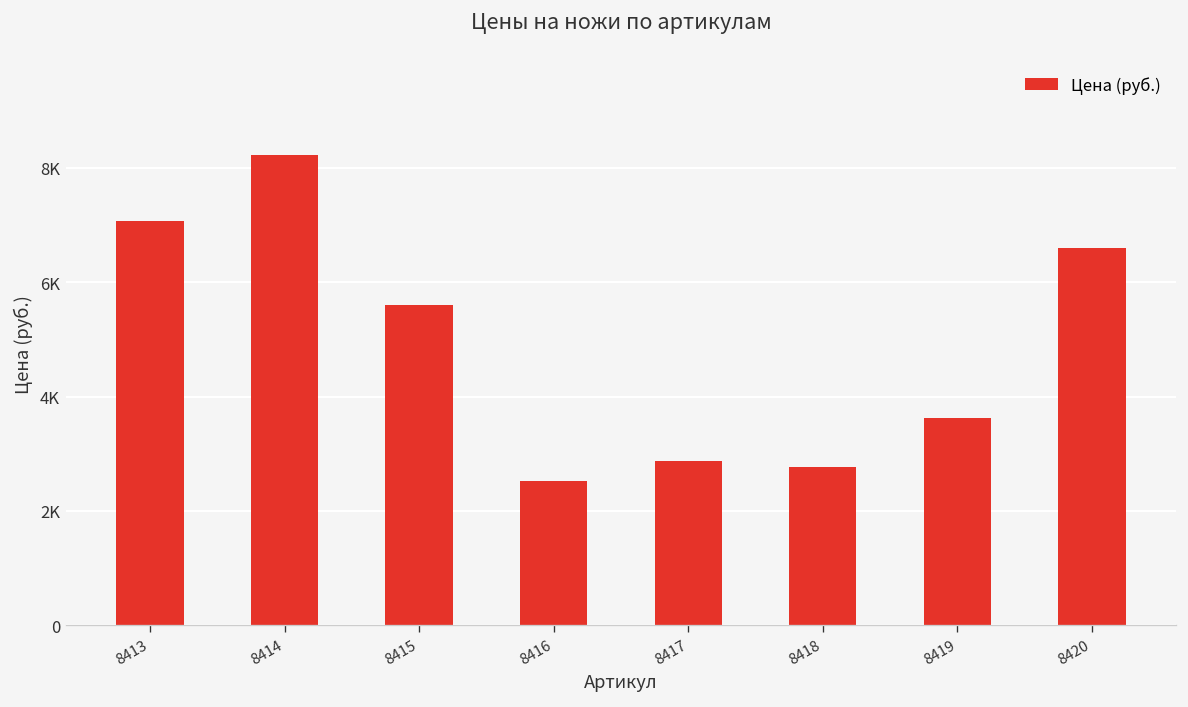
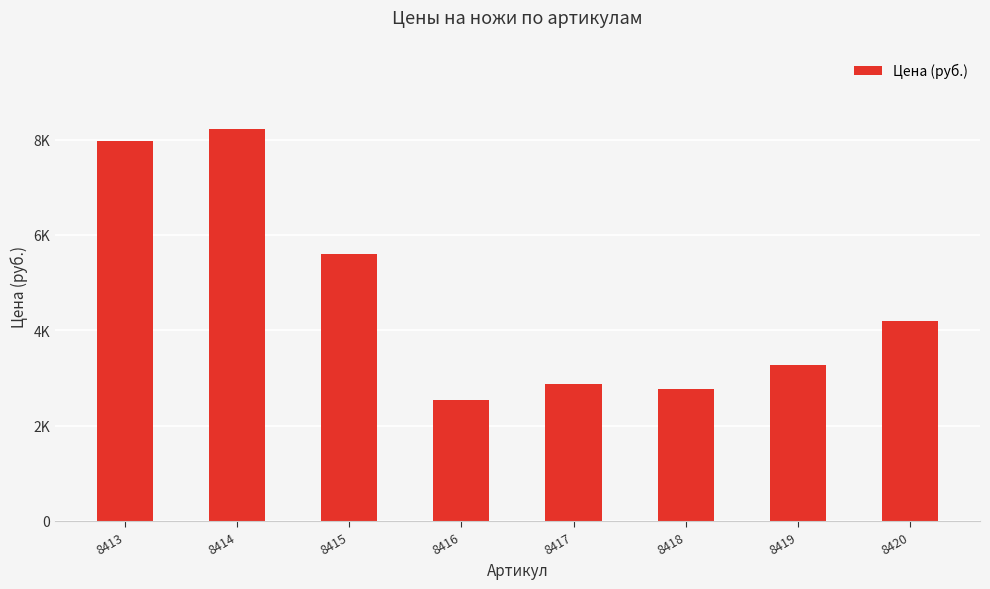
8413: 7100 -> 8000
8419: 3600 -> 3300
8420: 6600 -> 4200
